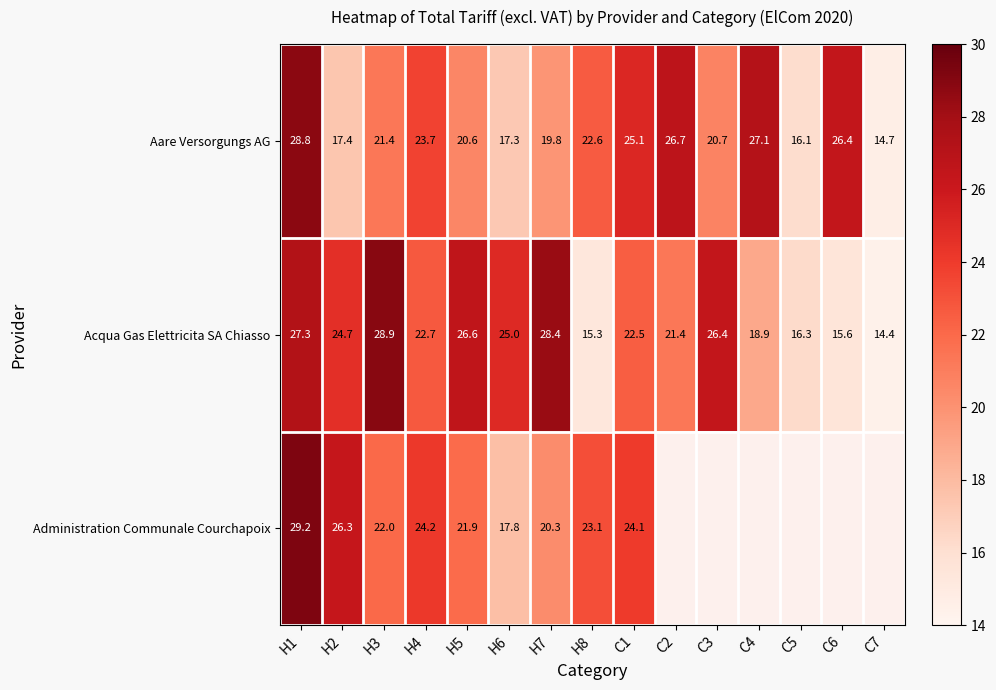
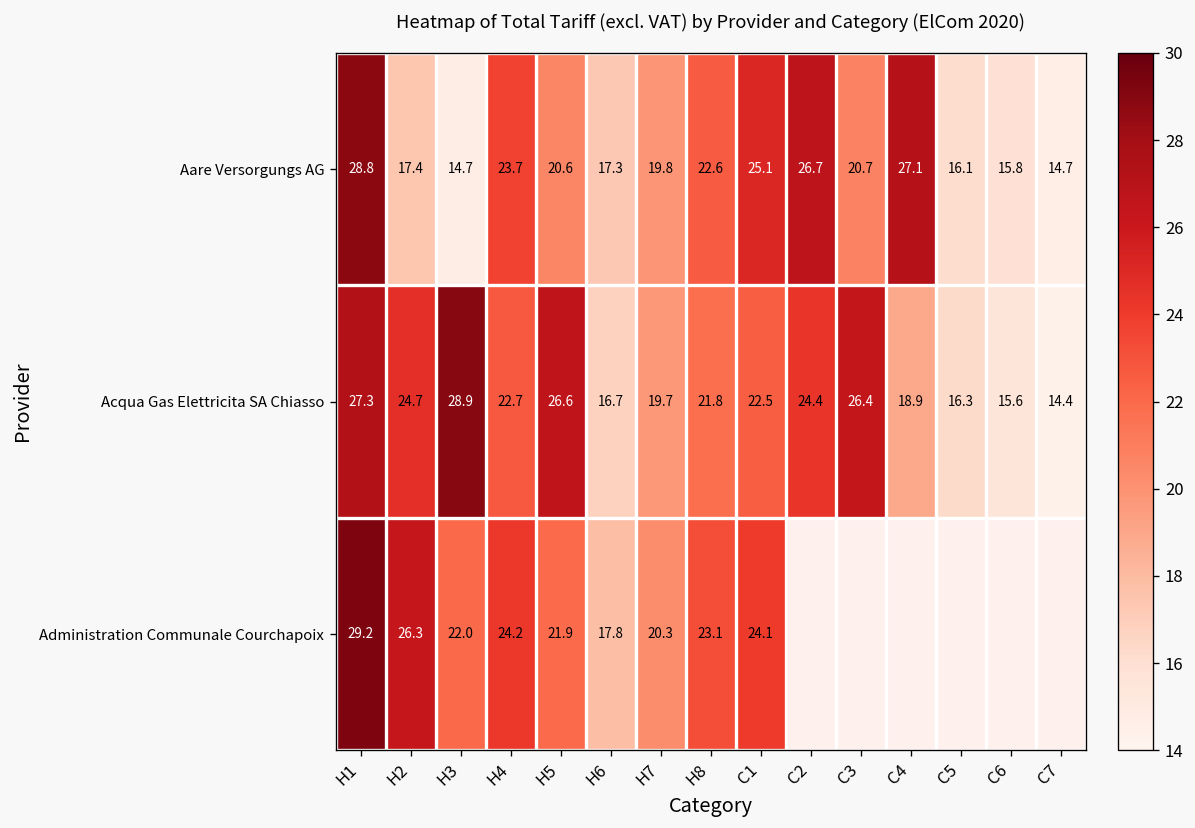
Aare Versorgungs AG, H3: 21.4 -> 14.7
Aare Versorgungs AG, C6: 26.4 -> 15.8
Acqua Gas Elettricita SA Chiasso, H6: 25.0 -> 16.7
Acqua Gas Elettricita SA Chiasso, H7: 28.4 -> 19.7
Acqua Gas Elettricita SA Chiasso, H8: 15.3 -> 21.8
Acqua Gas Elettricita SA Chiasso, C2: 21.4 -> 24.4
